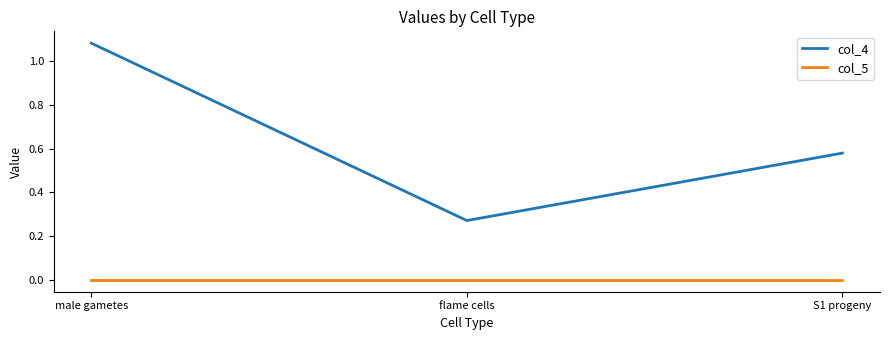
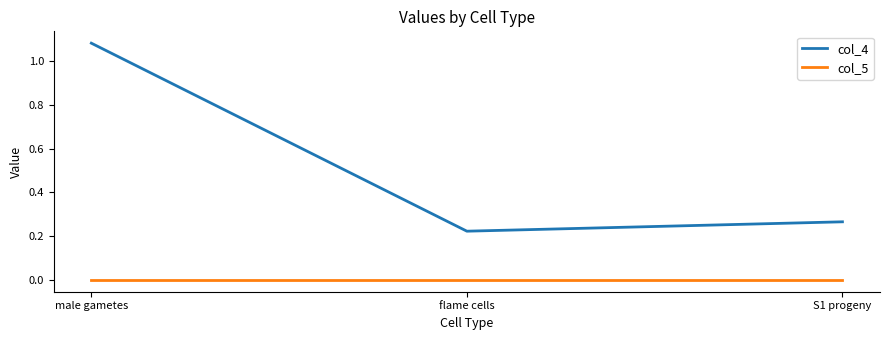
col_4, flame cells: 0.27 -> 0.22
col_4, S1 progeny: 0.58 -> 0.27
